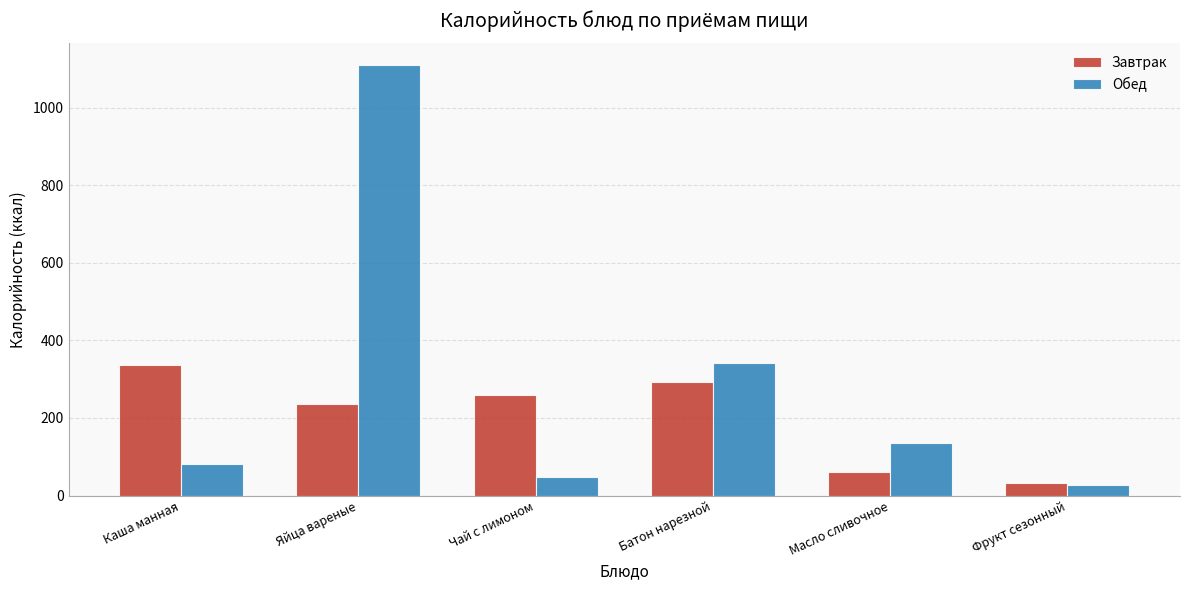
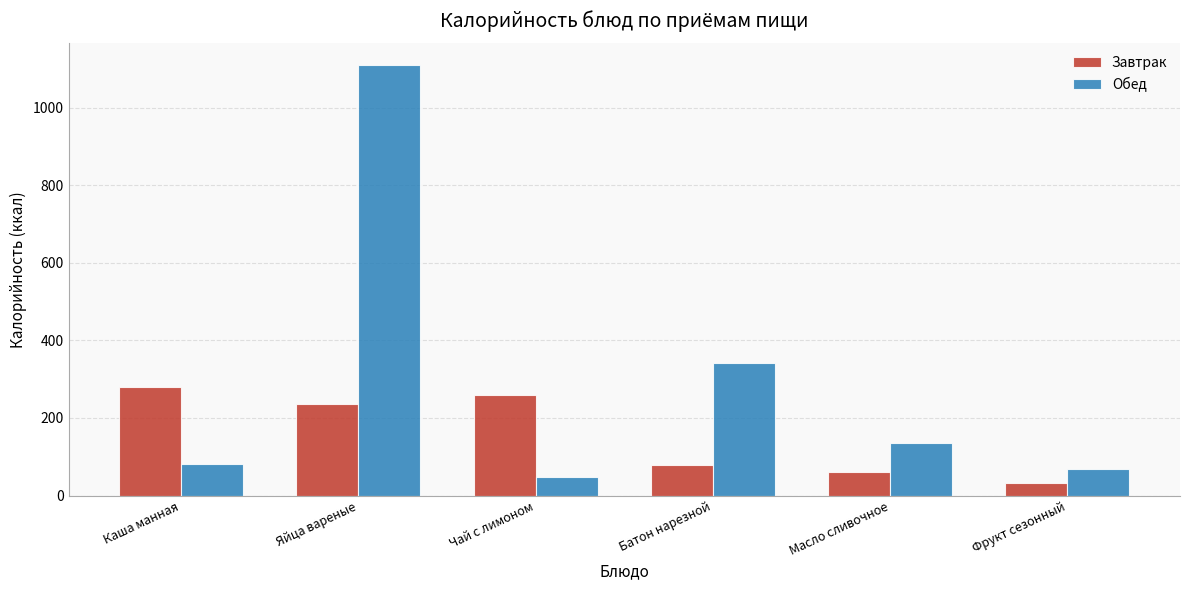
Завтрак, Каша манная: 340 -> 280
Завтрак, Батон нарезной: 290 -> 80
Обед, Фрукт сезонный: 30 -> 70
